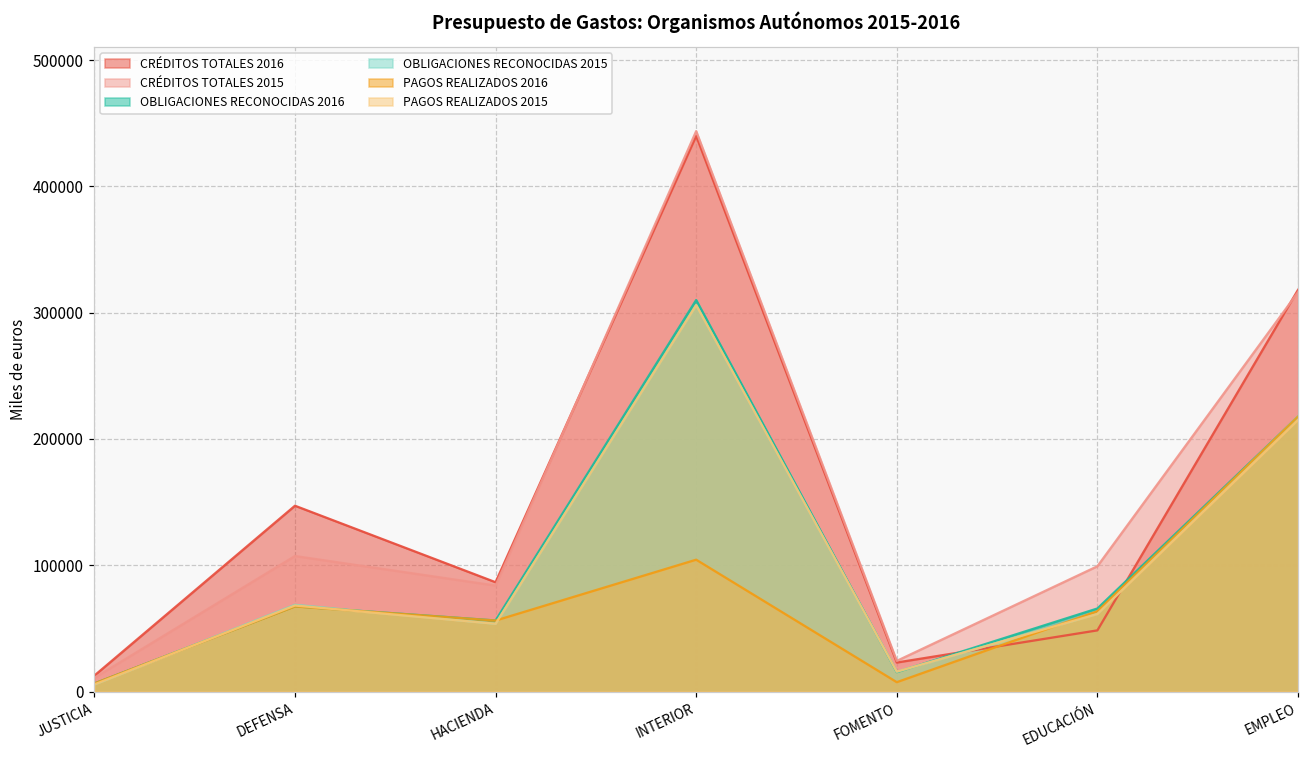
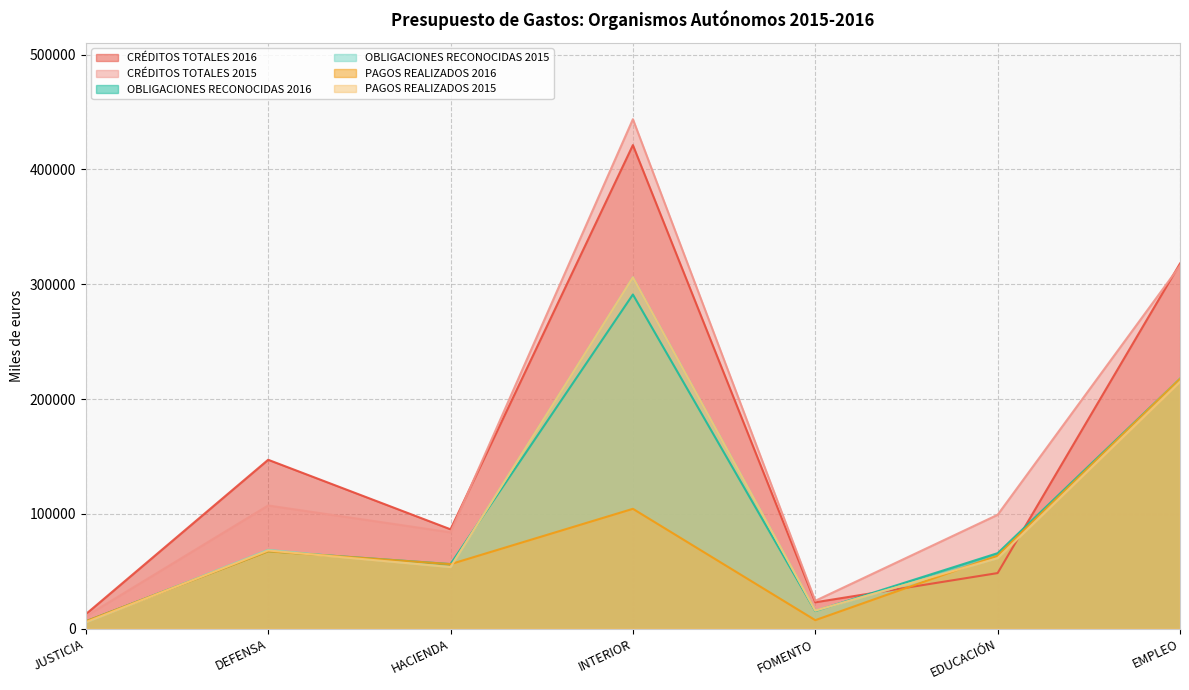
CRÉDITOS TOTALES 2016, INTERIOR: 440000 -> 421000
OBLIGACIONES RECONOCIDAS 2016, INTERIOR: 310000 -> 291000
